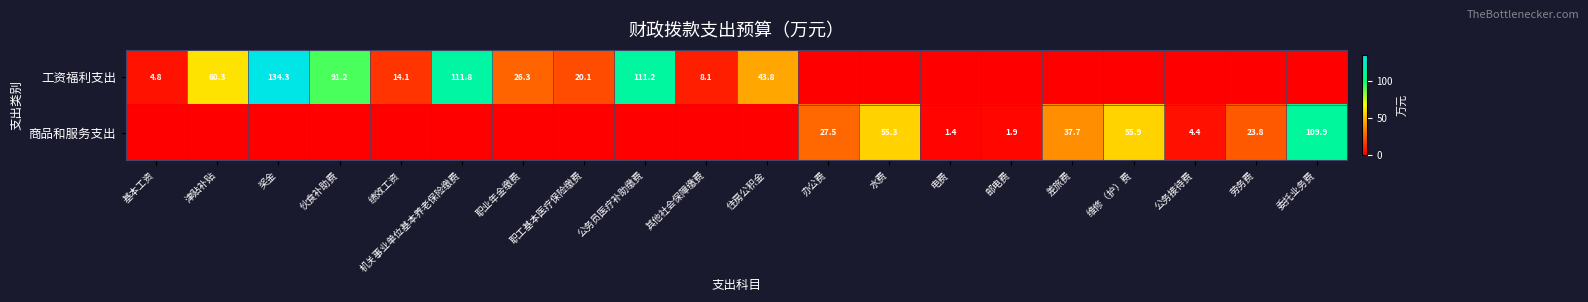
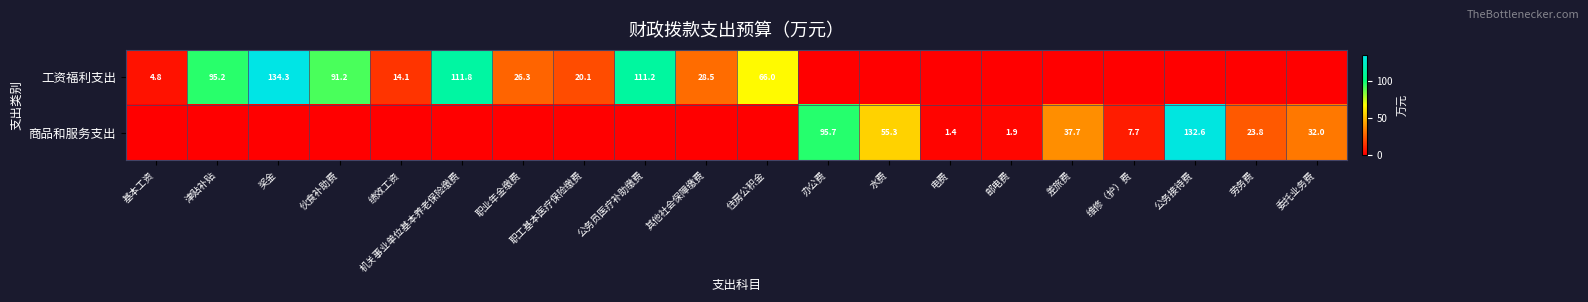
工资福利支出, 津贴补贴: 60.3 -> 95.2
工资福利支出, 其他社会保障缴费: 8.1 -> 28.5
工资福利支出, 住房公积金: 43.8 -> 66.0
商品和服务支出, 办公费: 27.5 -> 95.7
商品和服务支出, 维修（护）费: 55.9 -> 7.7
商品和服务支出, 公务接待费: 4.4 -> 132.6
商品和服务支出, 委托业务费: 109.9 -> 32.0
